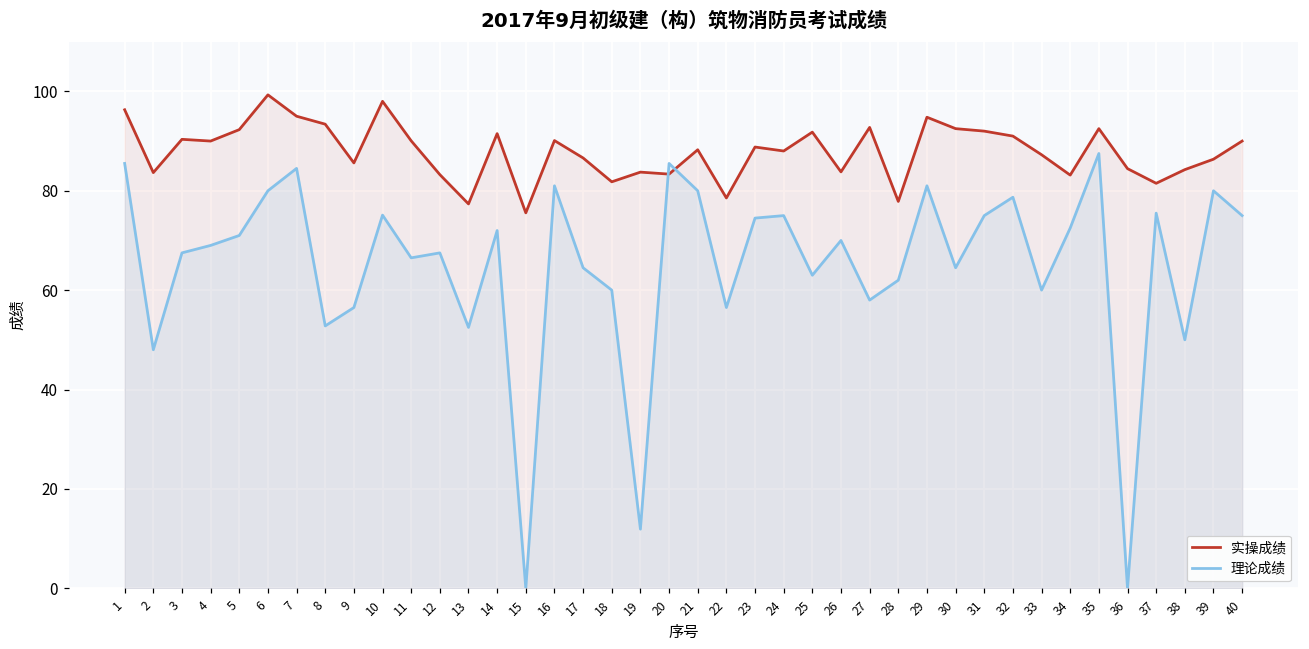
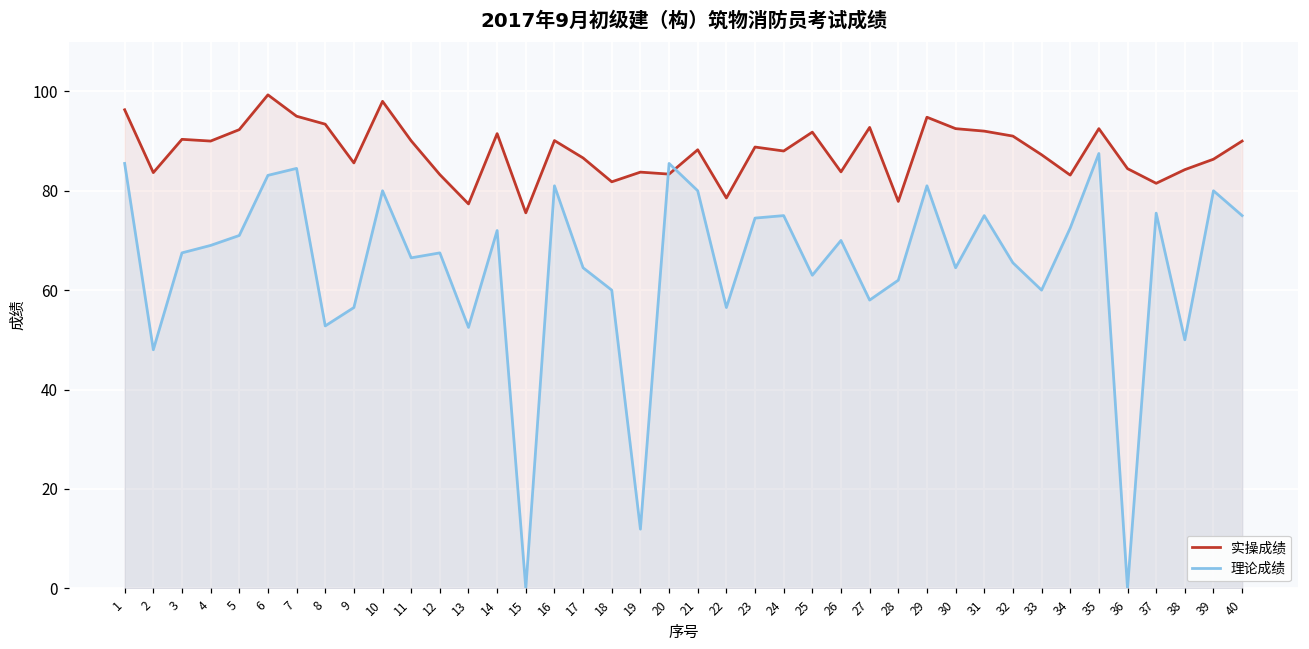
理论成绩, 6: 80 -> 83
理论成绩, 10: 75 -> 80
理论成绩, 32: 79 -> 66
